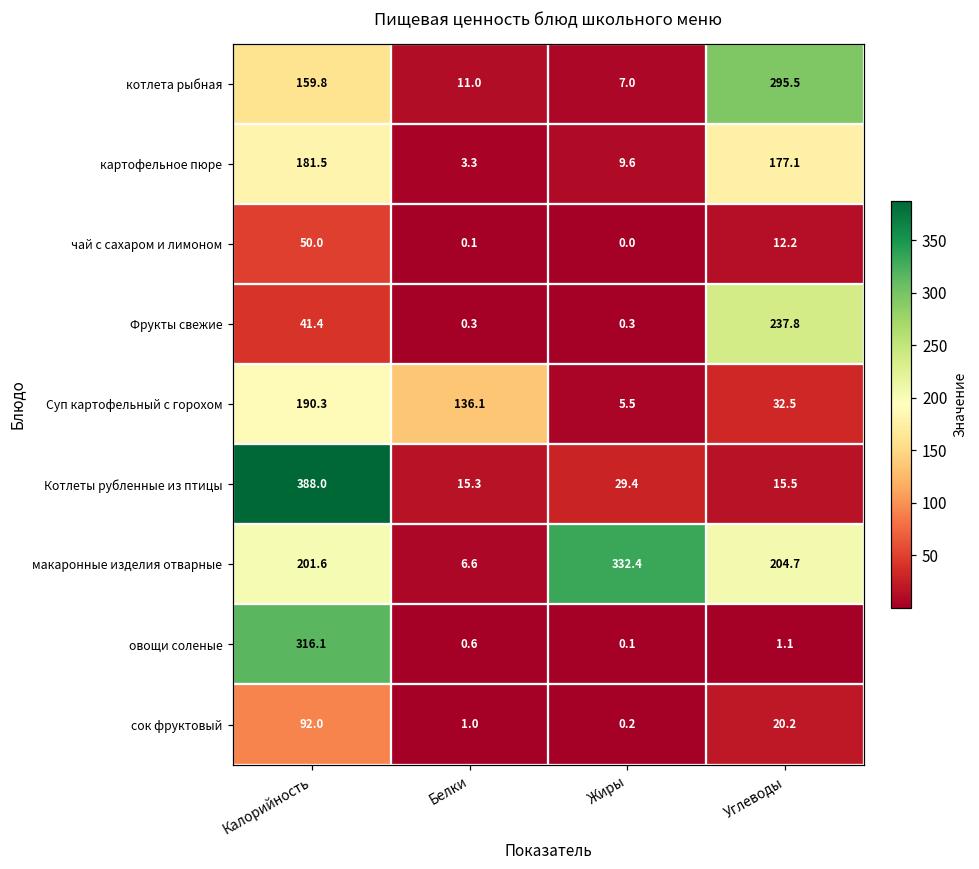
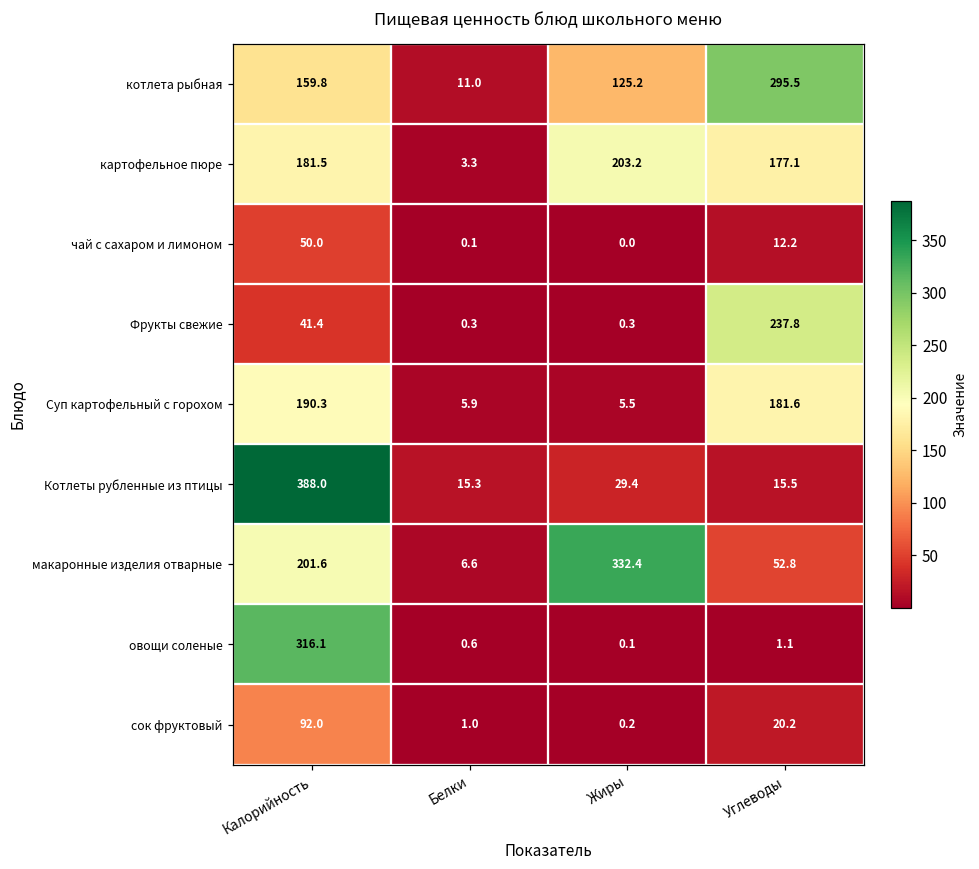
котлета рыбная, Жиры: 7.0 -> 125.2
картофельное пюре, Жиры: 9.6 -> 203.2
Суп картофельный с горохом, Белки: 136.1 -> 5.9
Суп картофельный с горохом, Углеводы: 32.5 -> 181.6
макаронные изделия отварные, Углеводы: 204.7 -> 52.8
